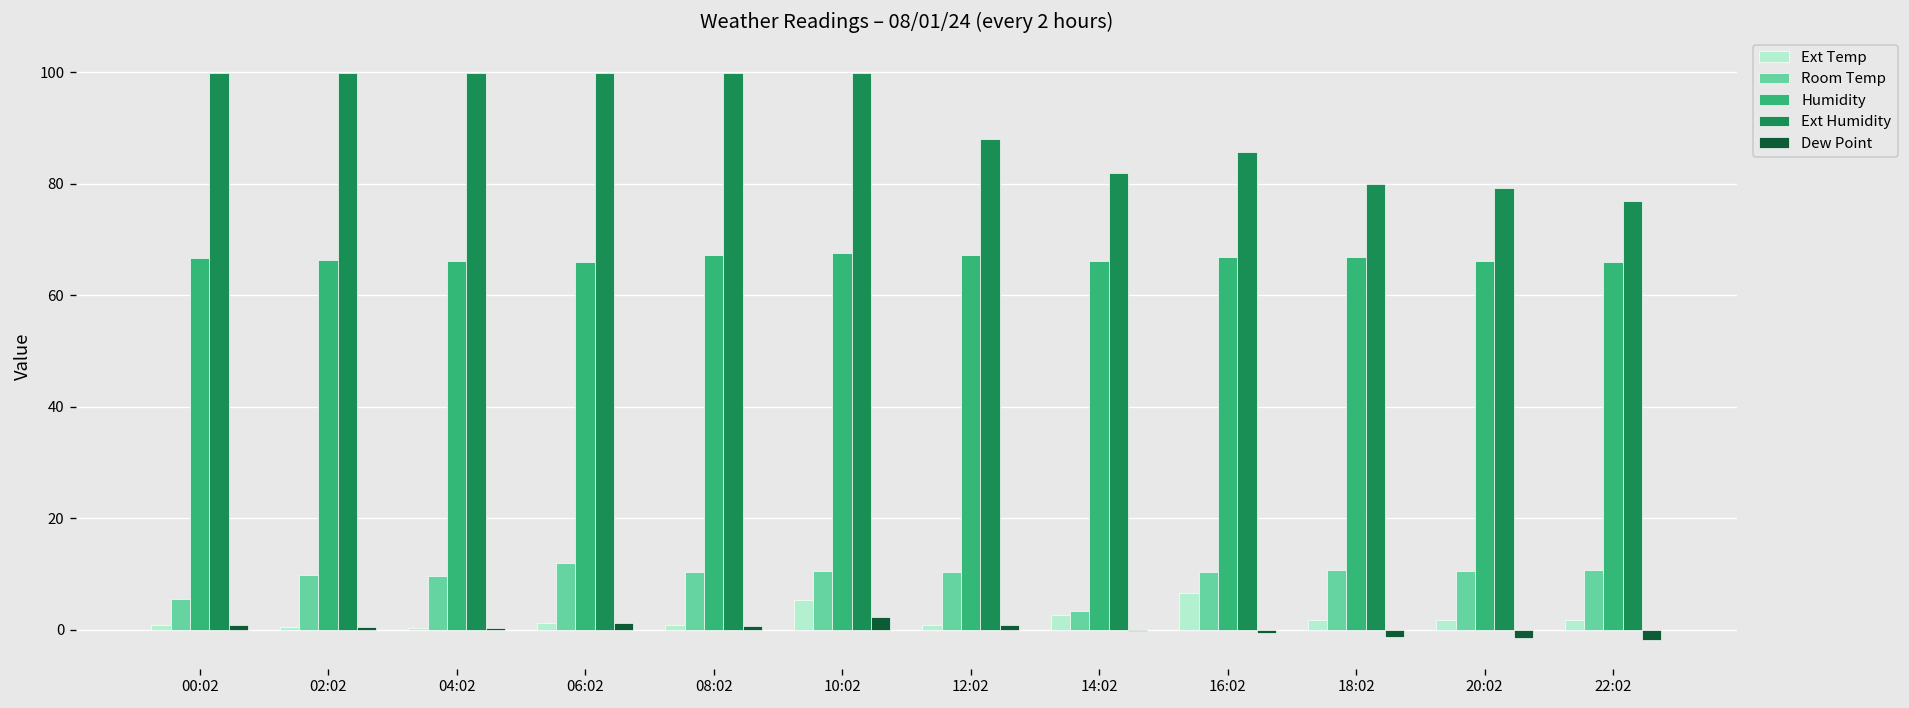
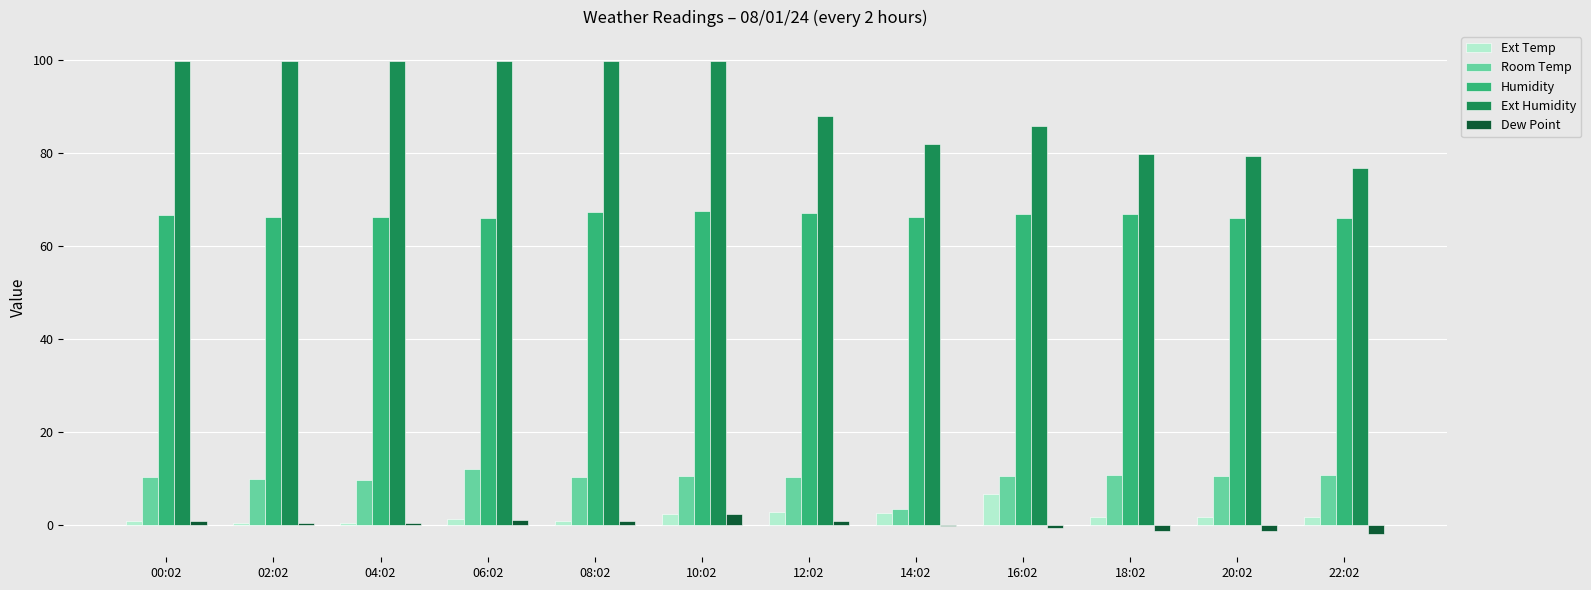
Room Temp, 00:02: 6 -> 10
Ext Temp, 10:02: 5 -> 2
Ext Temp, 12:02: 1 -> 3
